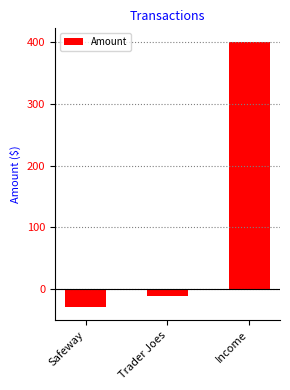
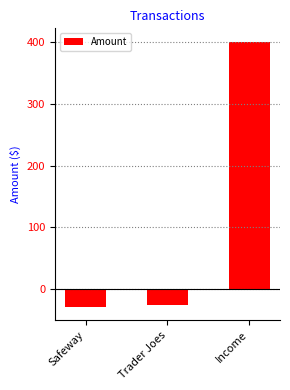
Trader Joes: -10 -> -30
